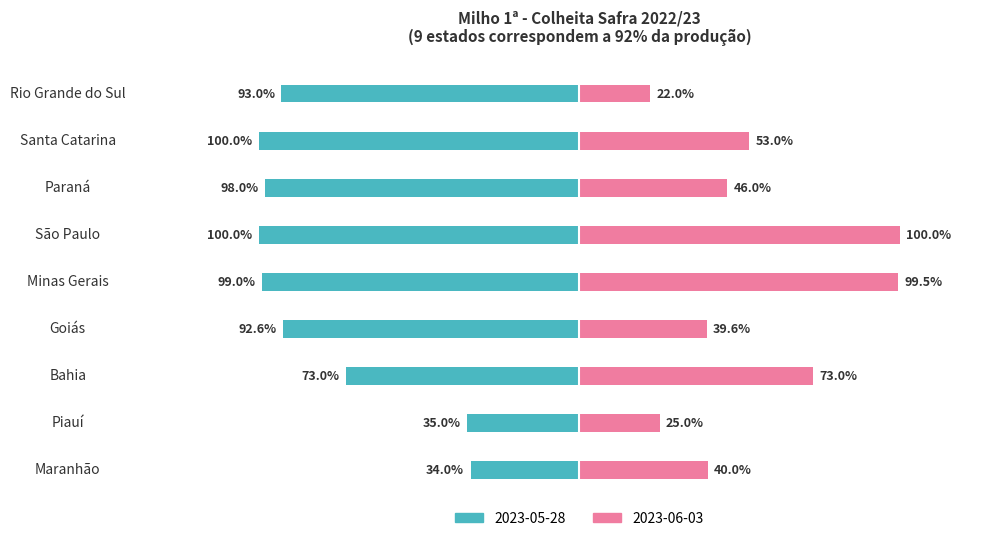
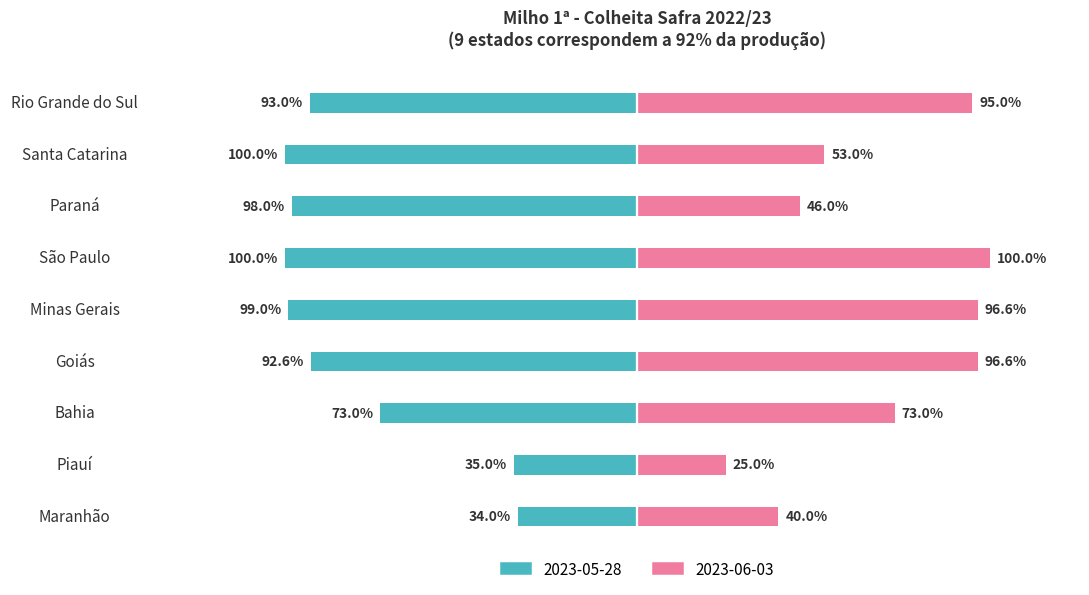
2023-06-03, Rio Grande do Sul: 22.0% -> 95.0%
2023-06-03, Minas Gerais: 99.5% -> 96.6%
2023-06-03, Goiás: 39.6% -> 96.6%
